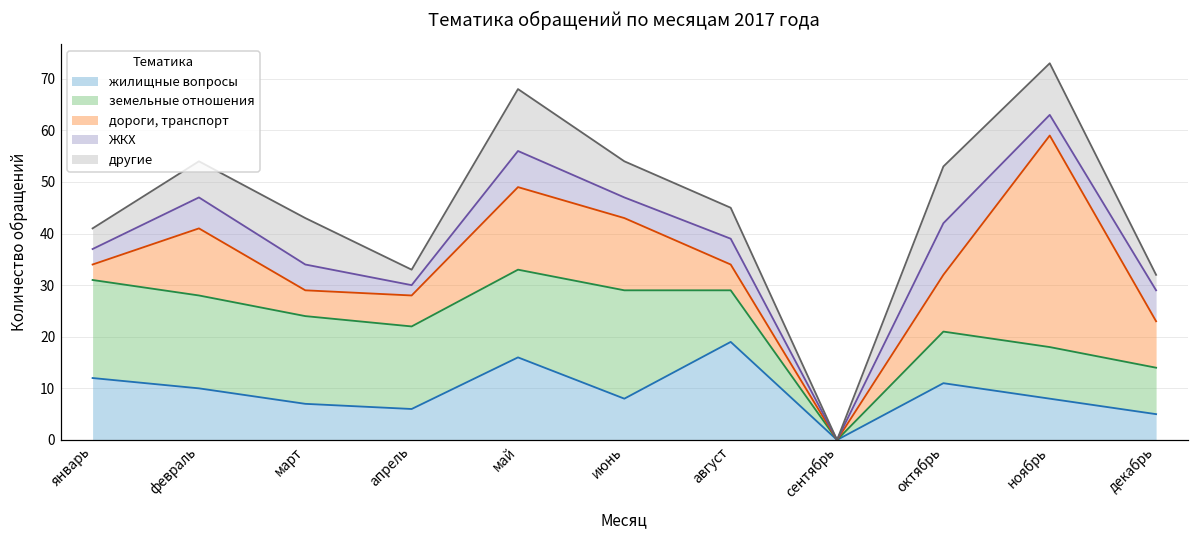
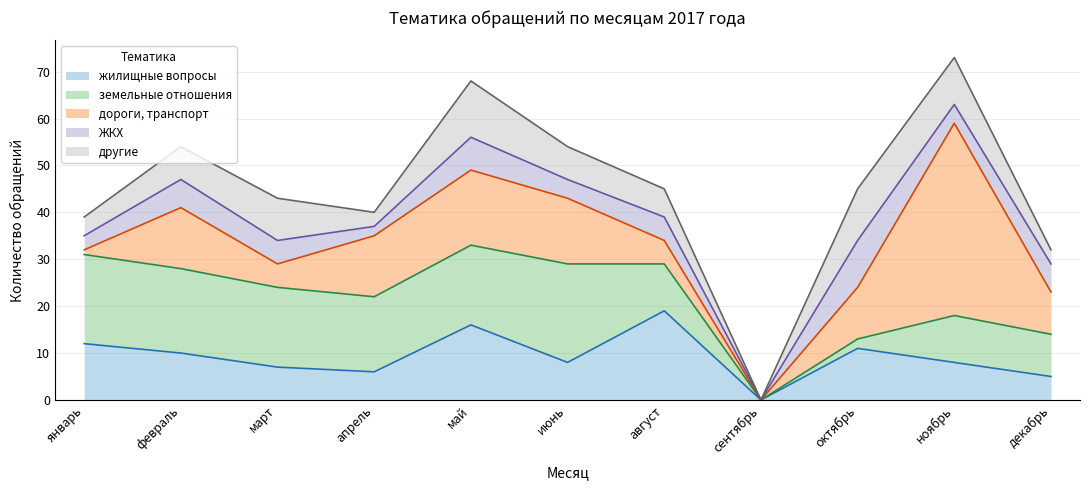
дороги, транспорт, январь: 3 -> 1
дороги, транспорт, апрель: 6 -> 13
земельные отношения, октябрь: 10 -> 2
